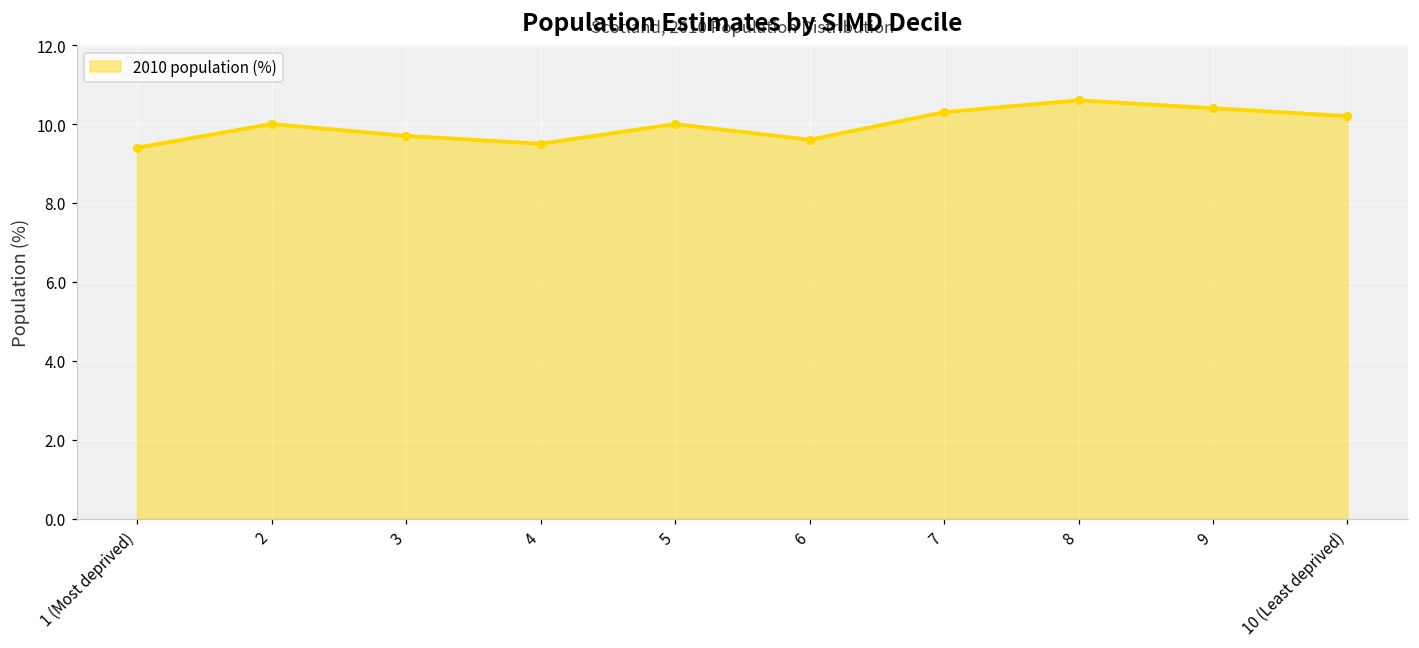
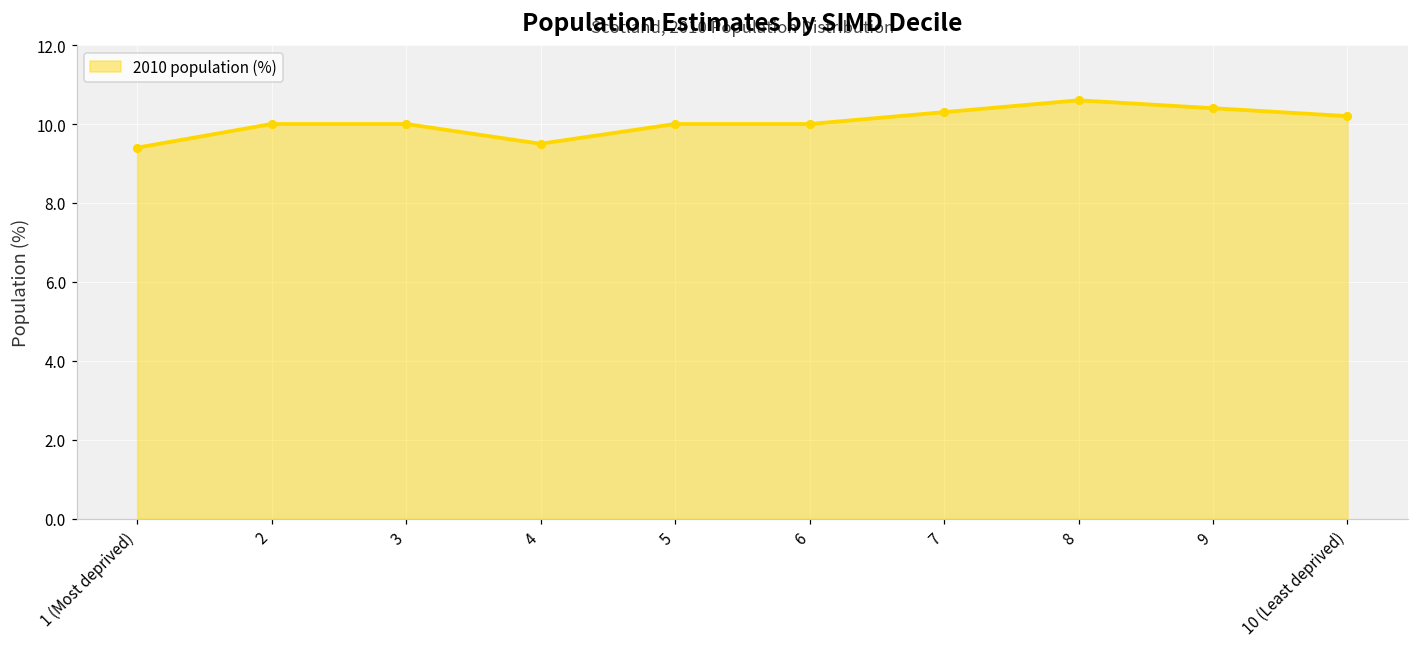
3: 9.7 -> 10.0
6: 9.6 -> 10.0
